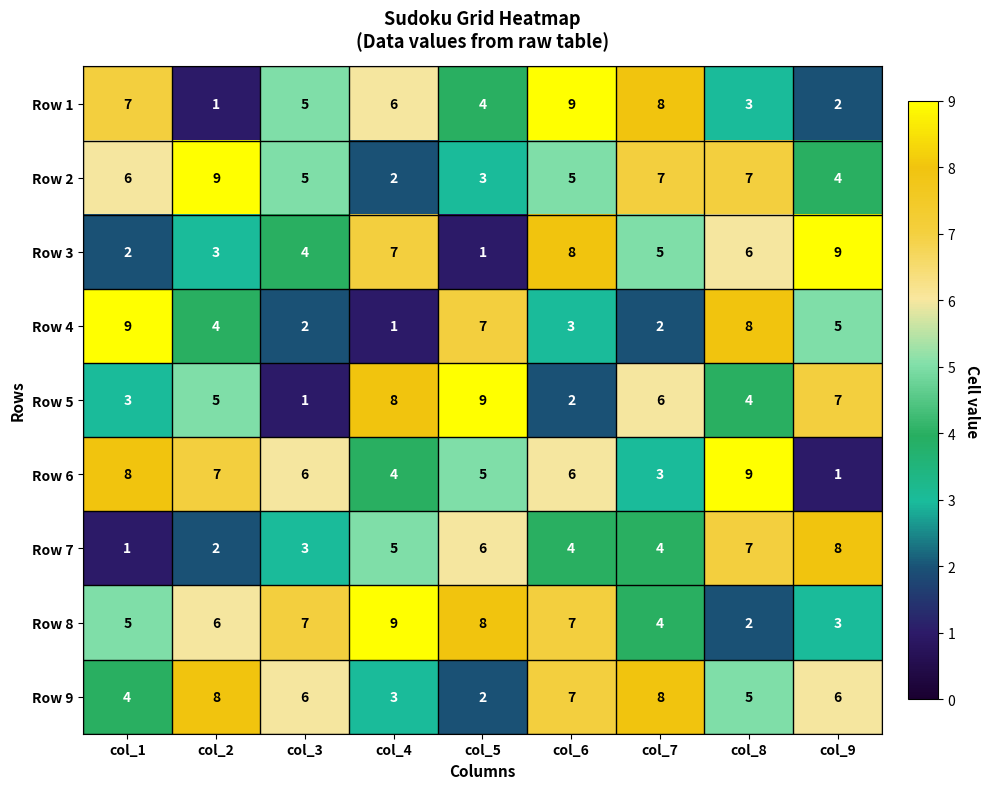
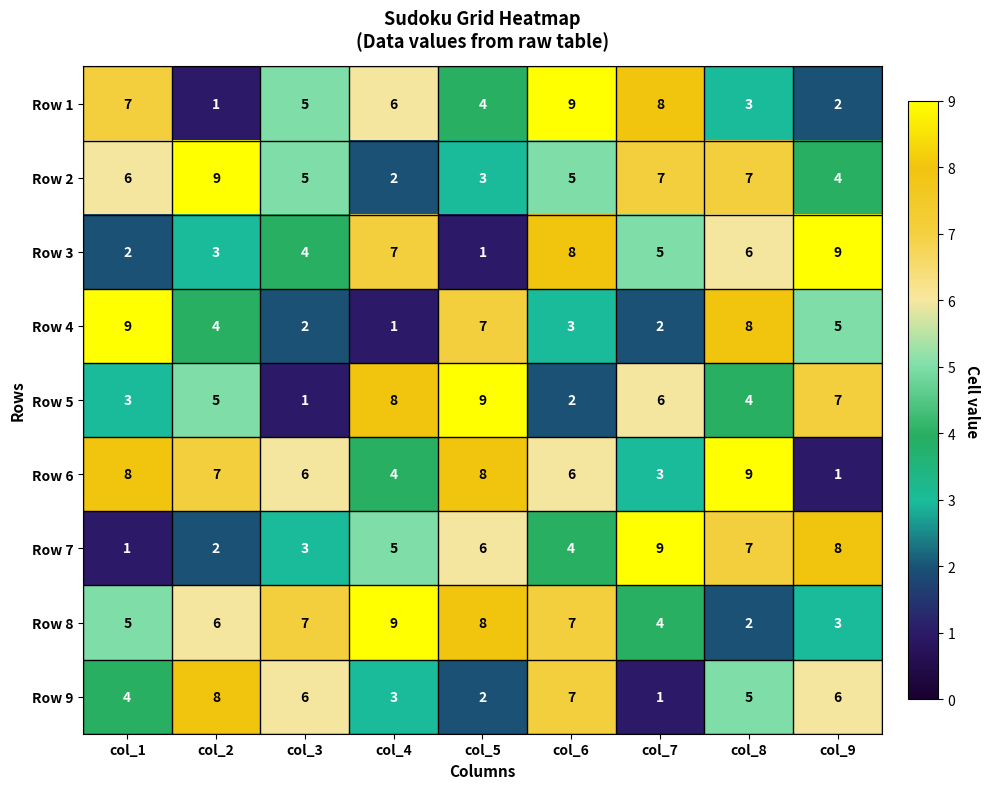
Row 6, col_5: 5 -> 8
Row 7, col_7: 4 -> 9
Row 9, col_7: 8 -> 1
